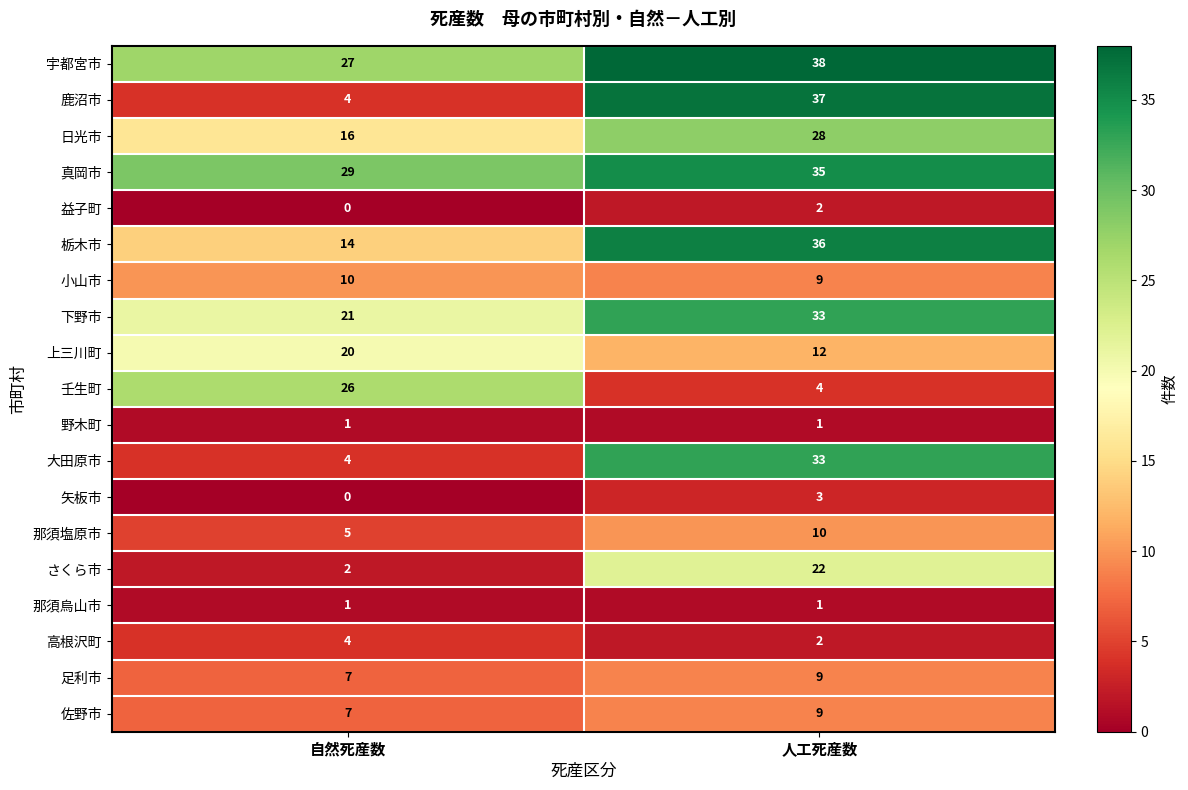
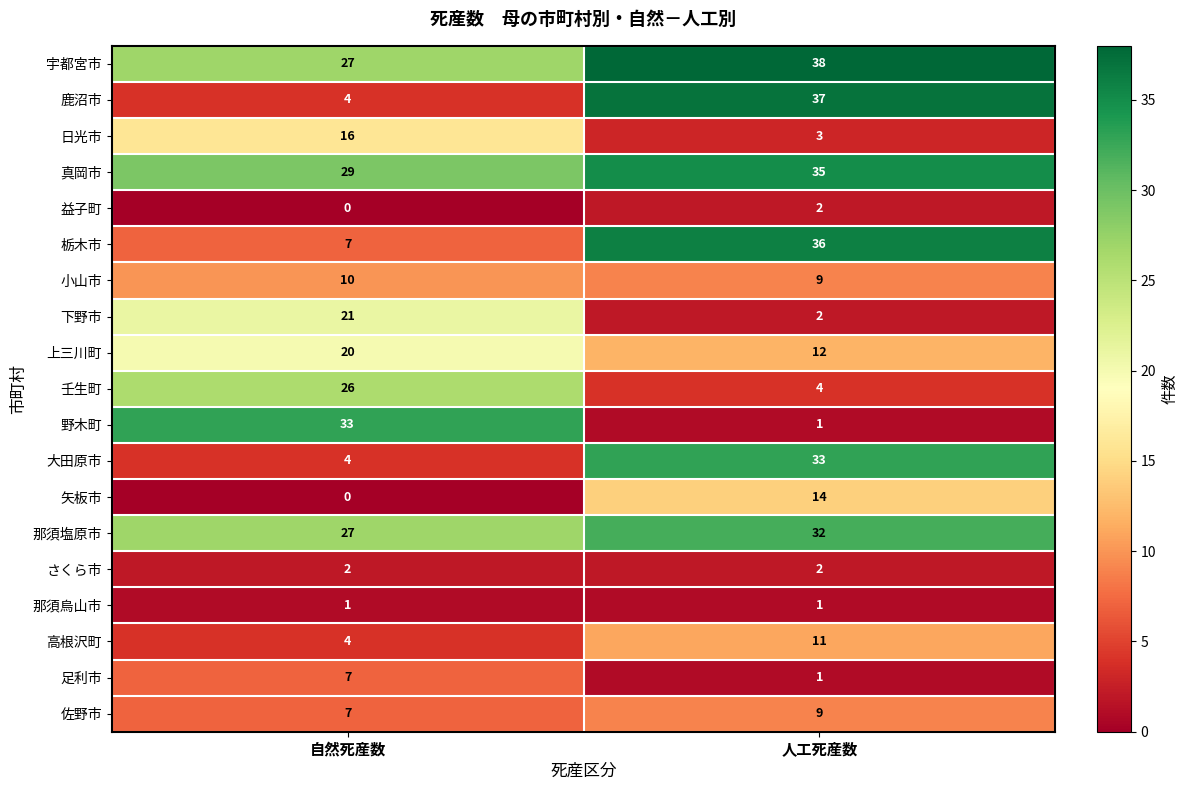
日光市, 人工死産数: 28 -> 3
栃木市, 自然死産数: 14 -> 7
下野市, 人工死産数: 33 -> 2
野木町, 自然死産数: 1 -> 33
矢板市, 人工死産数: 3 -> 14
那須塩原市, 自然死産数: 5 -> 27
那須塩原市, 人工死産数: 10 -> 32
さくら市, 人工死産数: 22 -> 2
高根沢町, 人工死産数: 2 -> 11
足利市, 人工死産数: 9 -> 1
